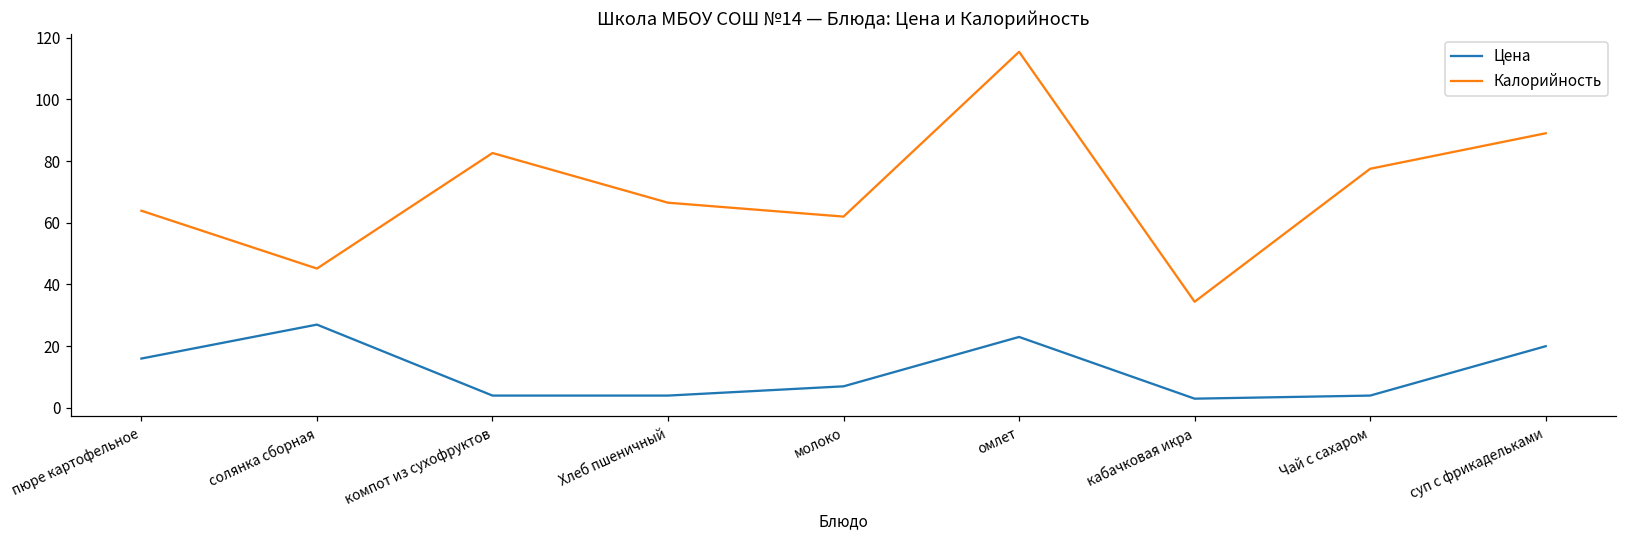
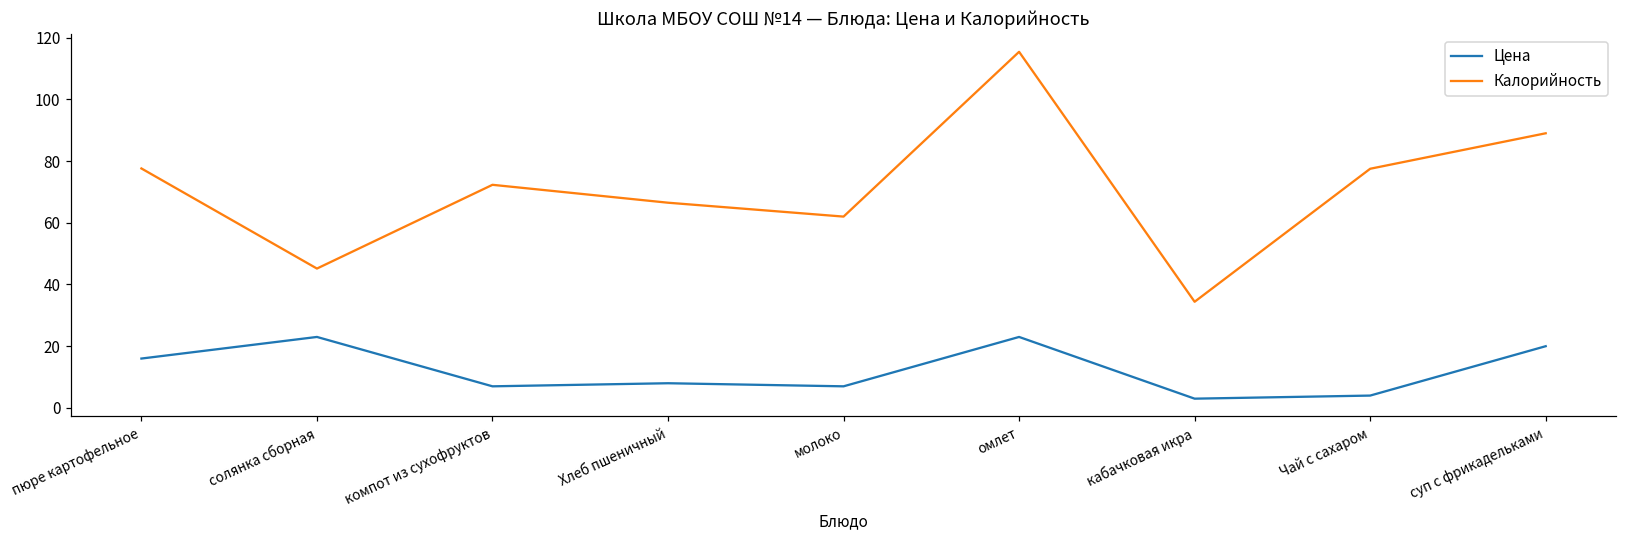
Калорийность, пюре картофельное: 64 -> 78
Цена, солянка сборная: 27 -> 23
Цена, компот из сухофруктов: 4 -> 7
Калорийность, компот из сухофруктов: 83 -> 72
Цена, Хлеб пшеничный: 4 -> 8
